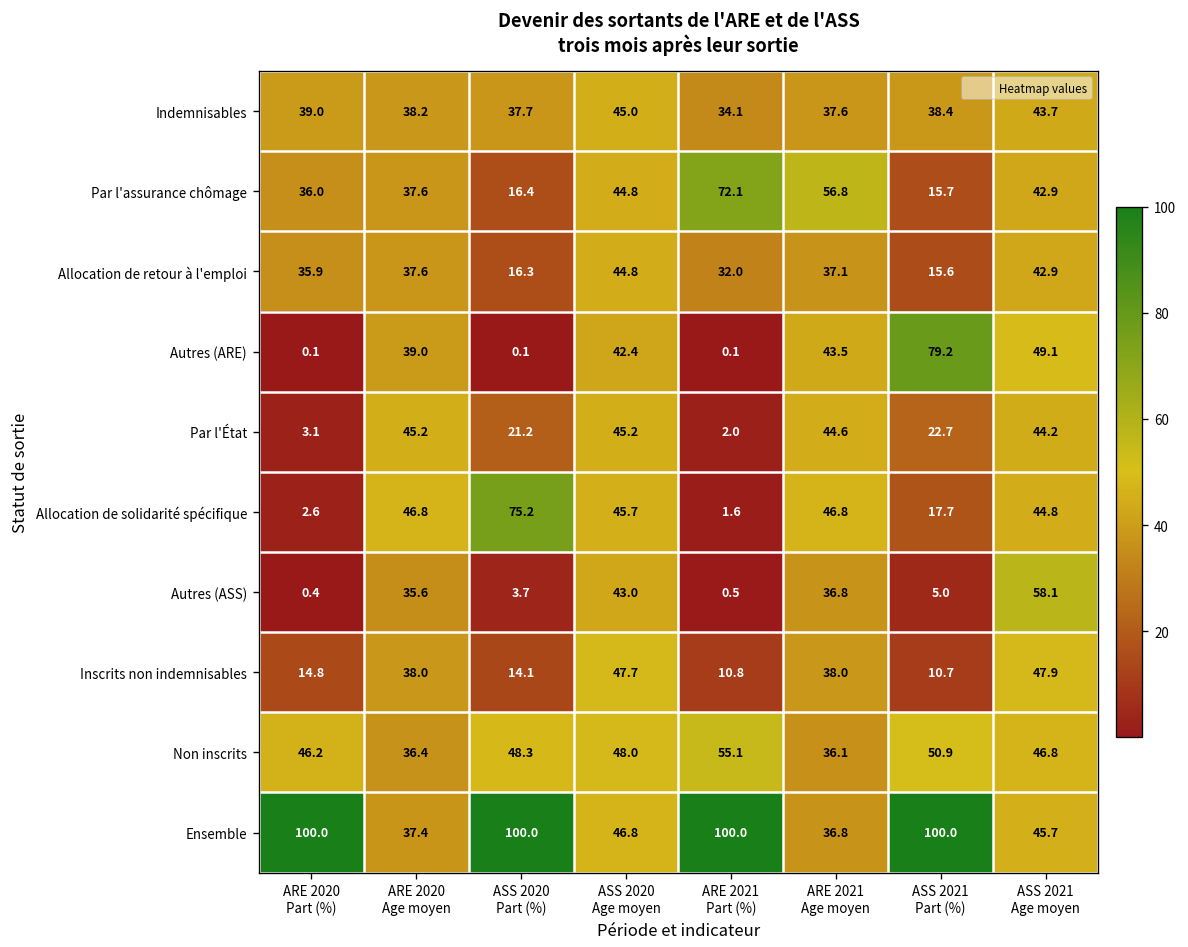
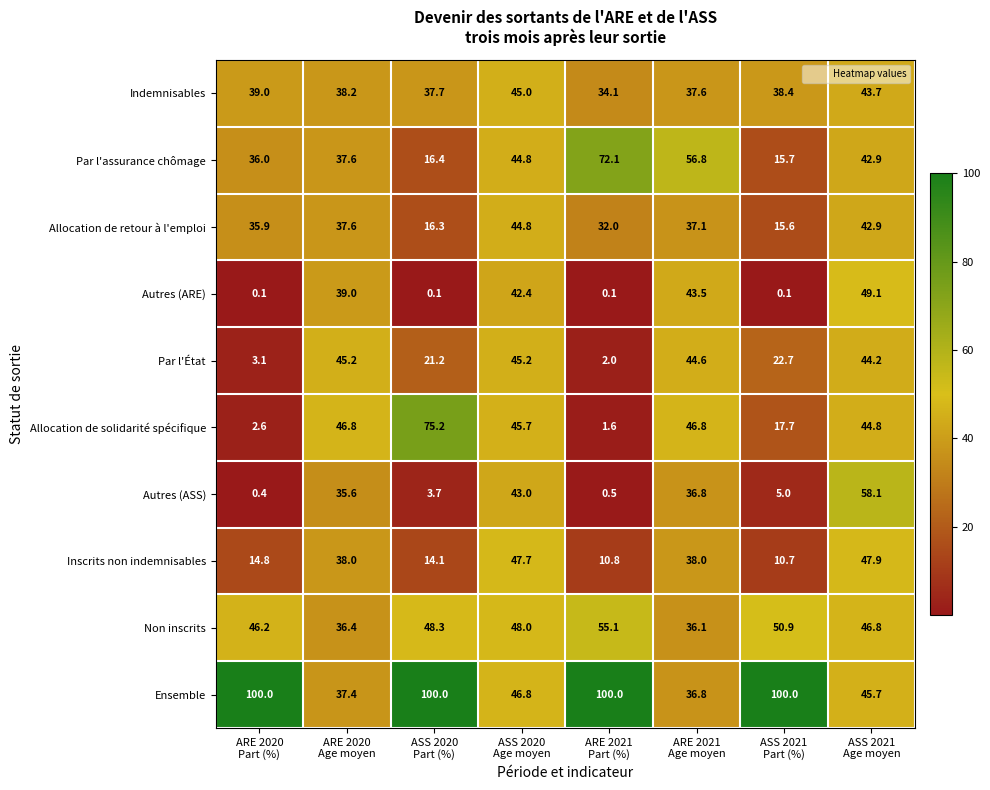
Autres (ARE), ASS 2021 Part (%): 79.2 -> 0.1
